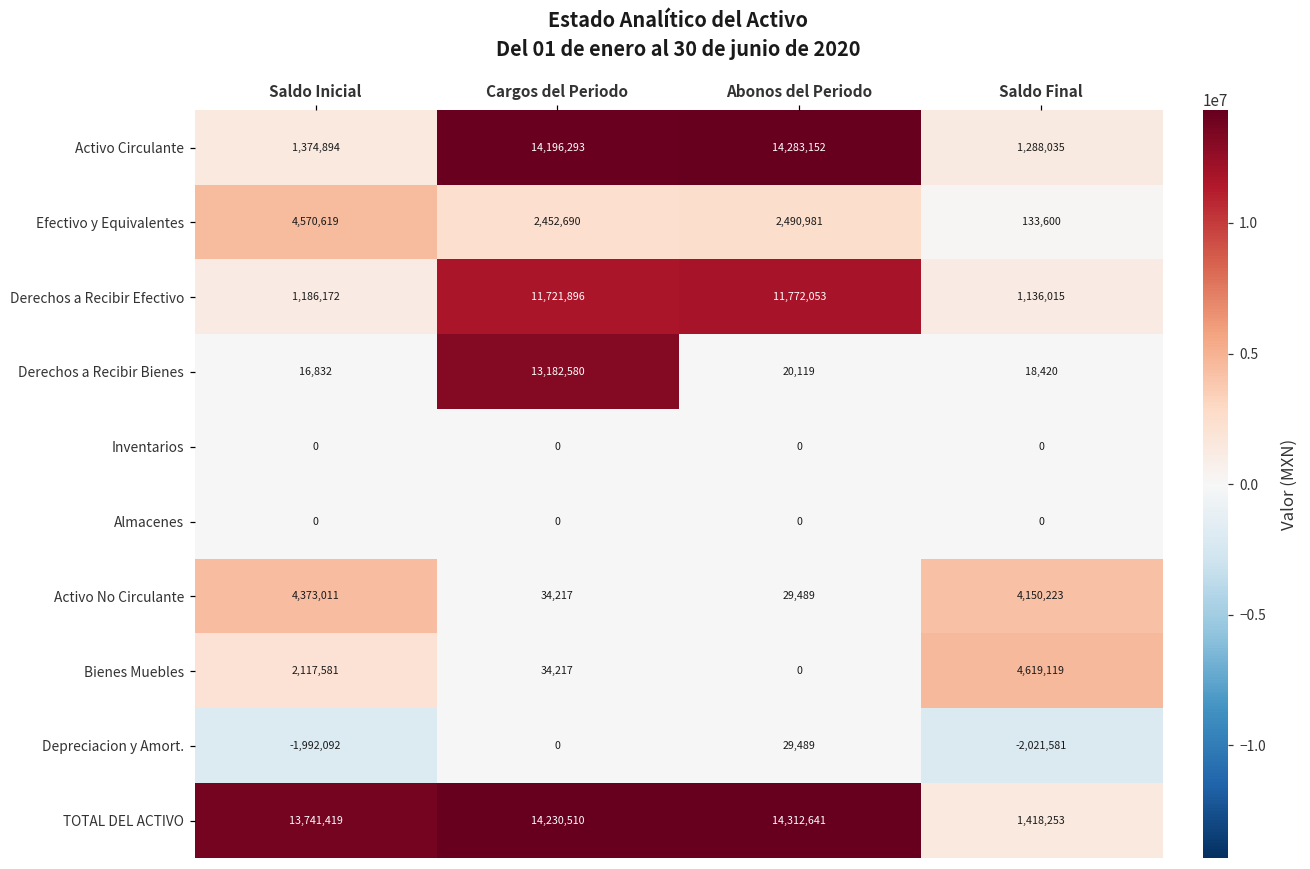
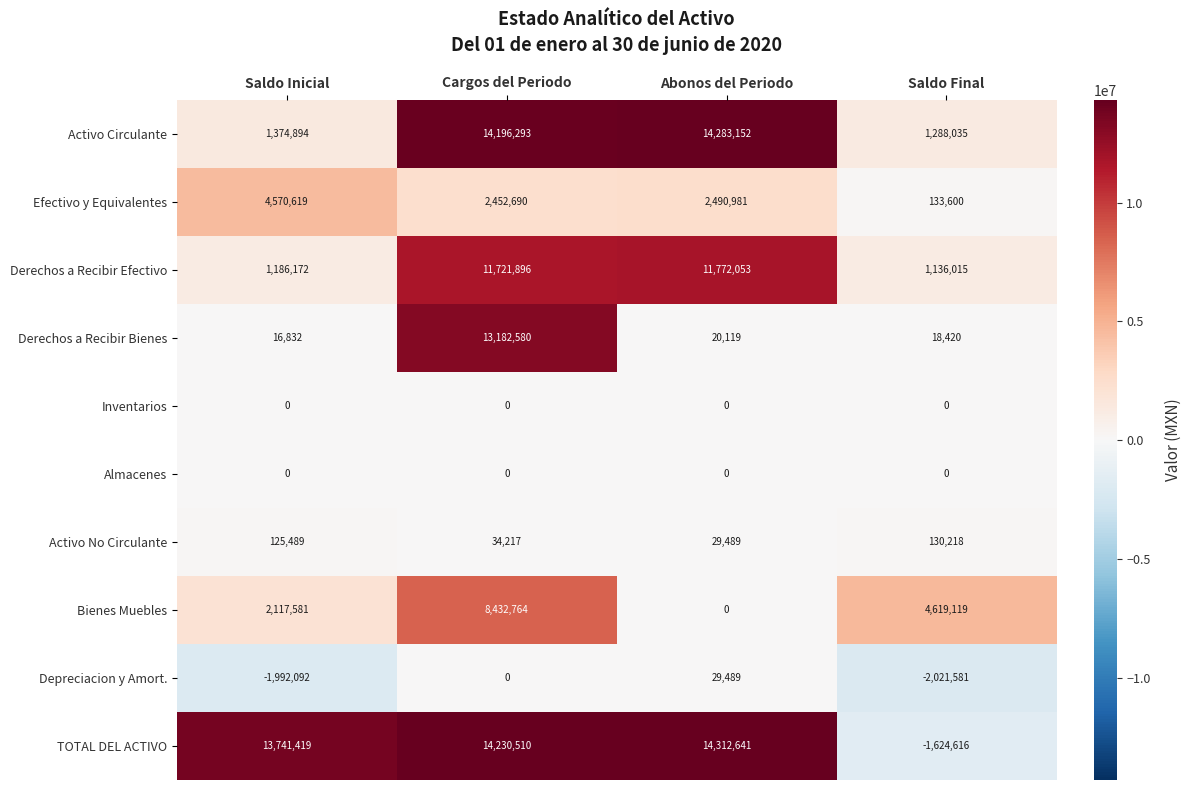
Activo No Circulante, Saldo Inicial: 4,373,011 -> 125,489
Activo No Circulante, Saldo Final: 4,150,223 -> 130,218
Bienes Muebles, Cargos del Periodo: 34,217 -> 8,432,764
TOTAL DEL ACTIVO, Saldo Final: 1,418,253 -> -1,624,616
